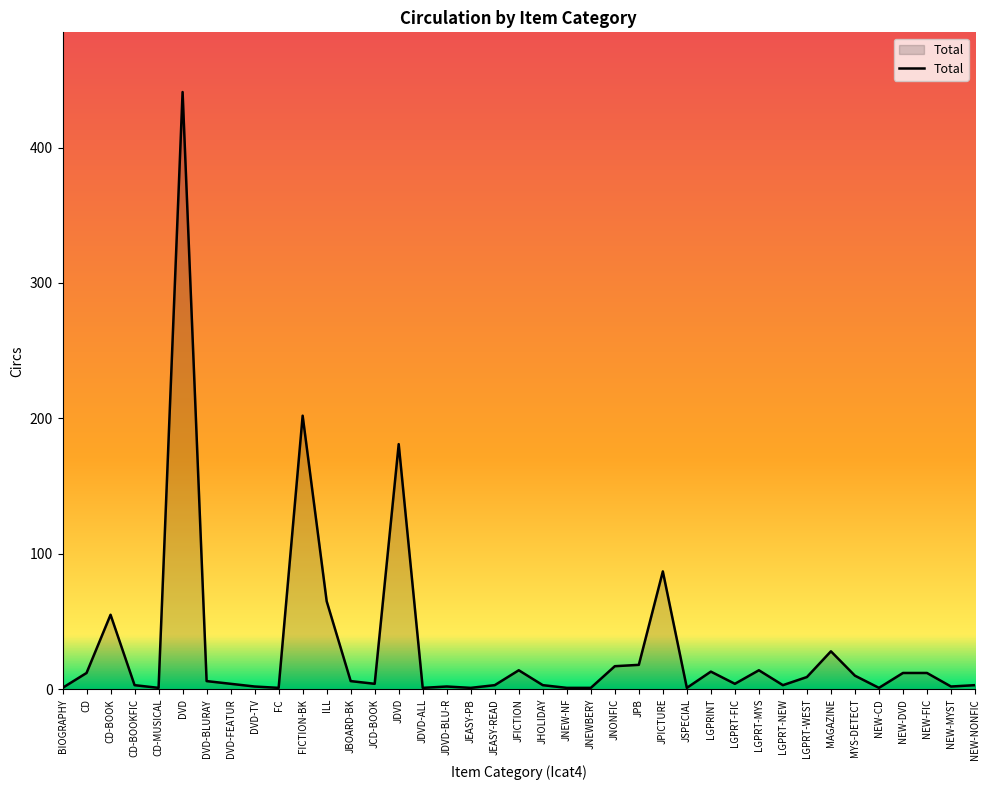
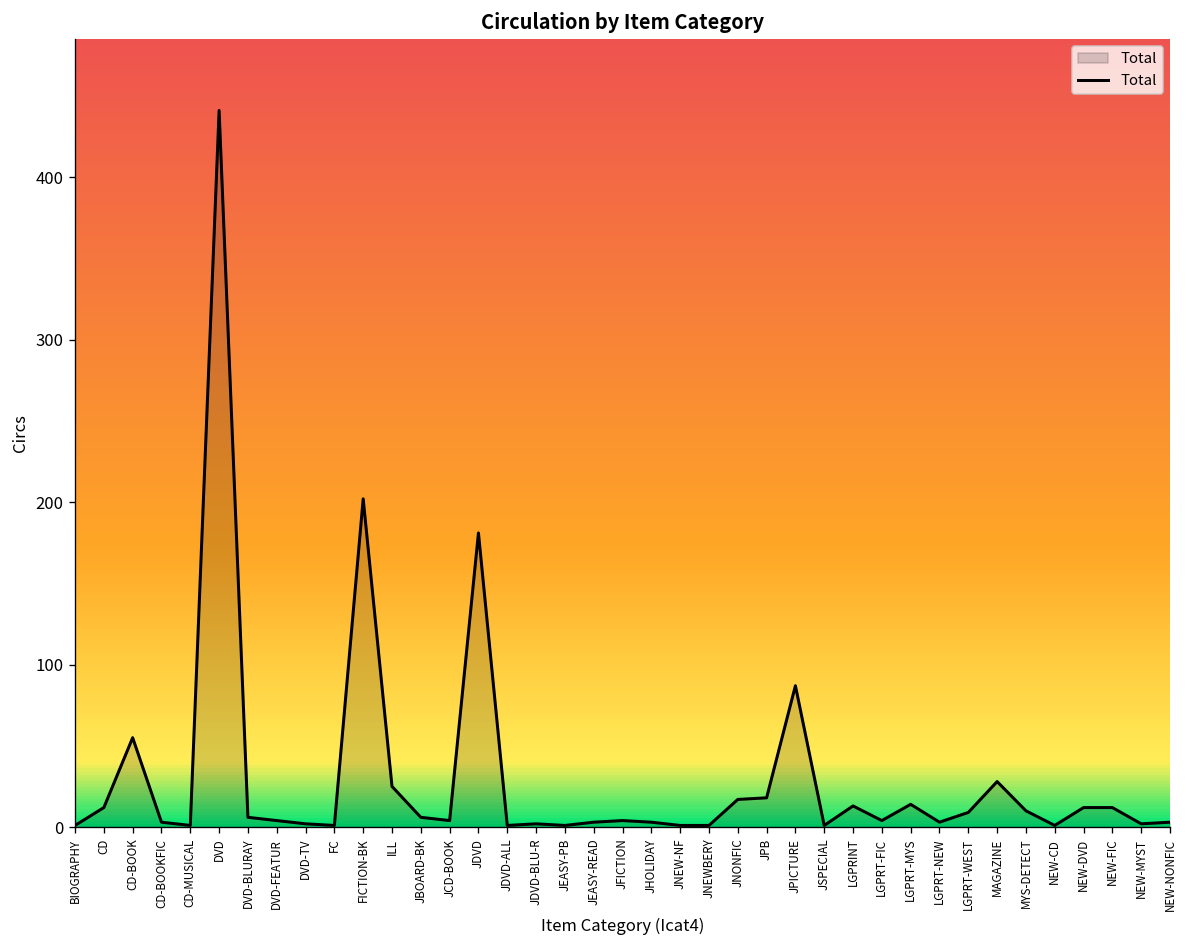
ILL: 65 -> 25
JFICTION: 14 -> 4
